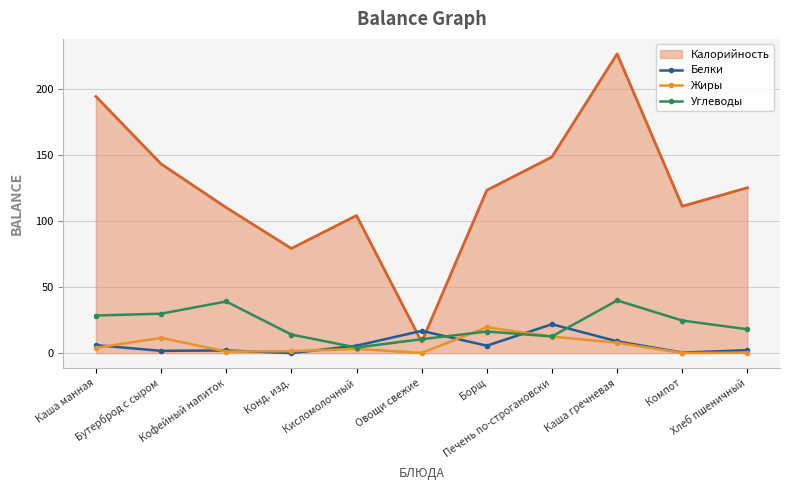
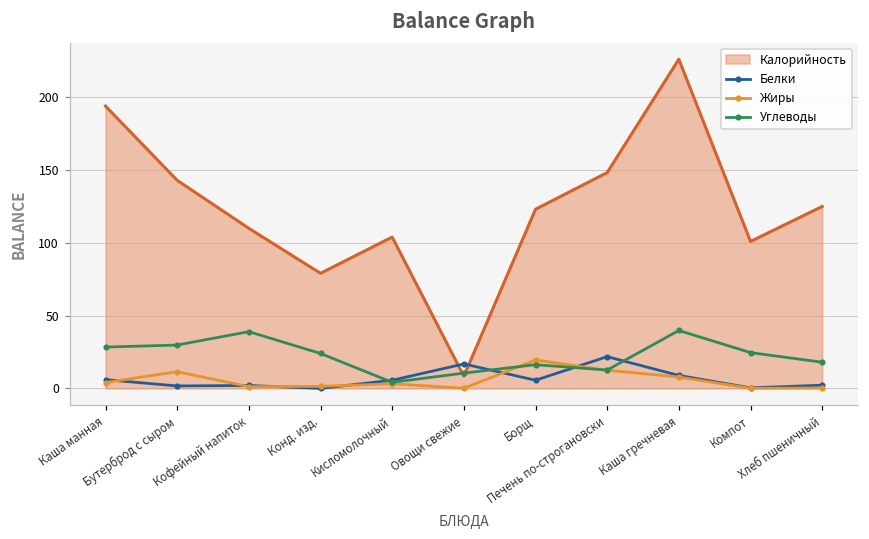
Углеводы, Конд. изд.: 14 -> 24
Калорийность, Компот: 111 -> 101
